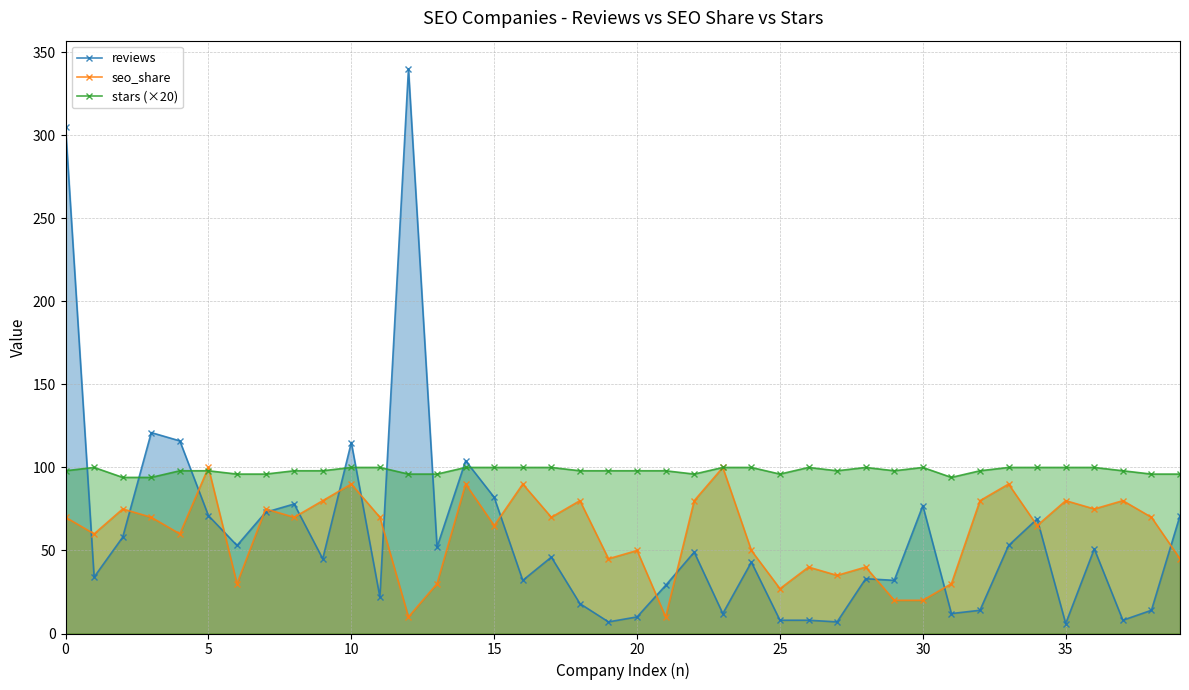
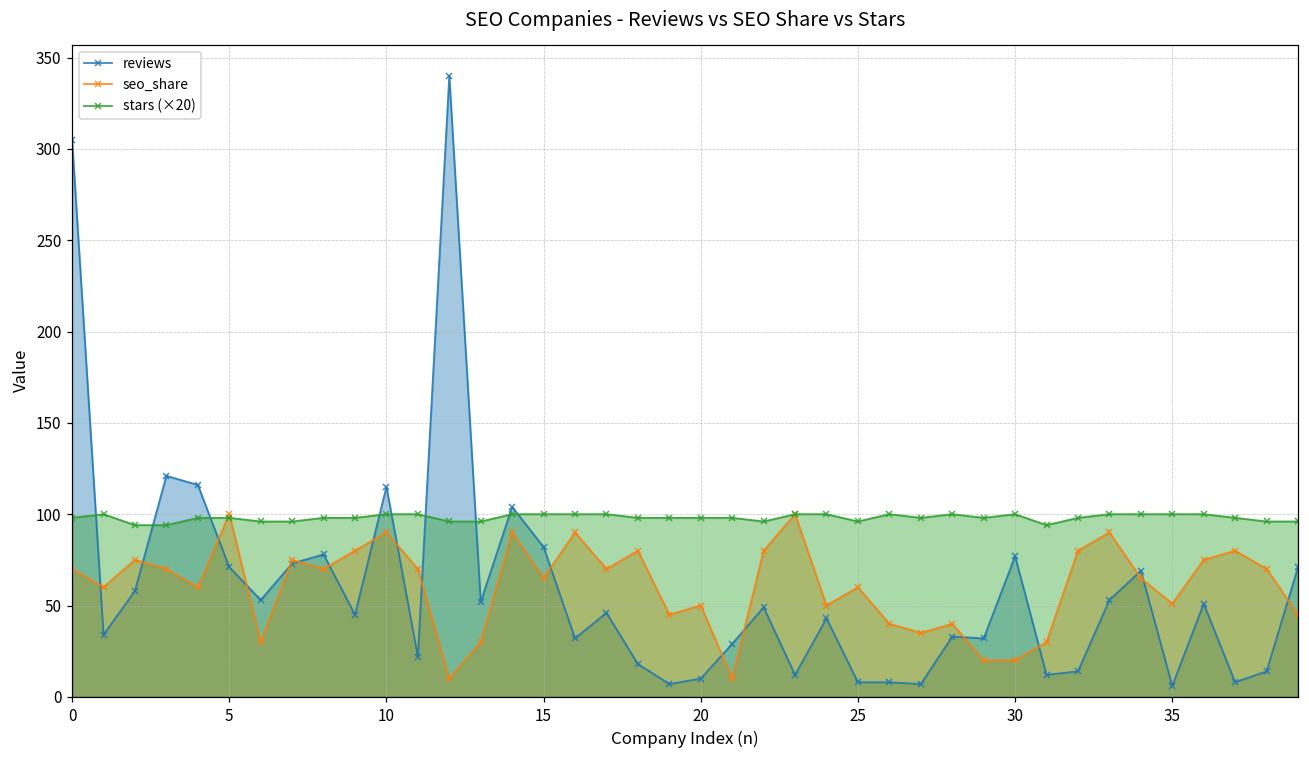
seo_share, 25: 27 -> 60
seo_share, 35: 80 -> 51
